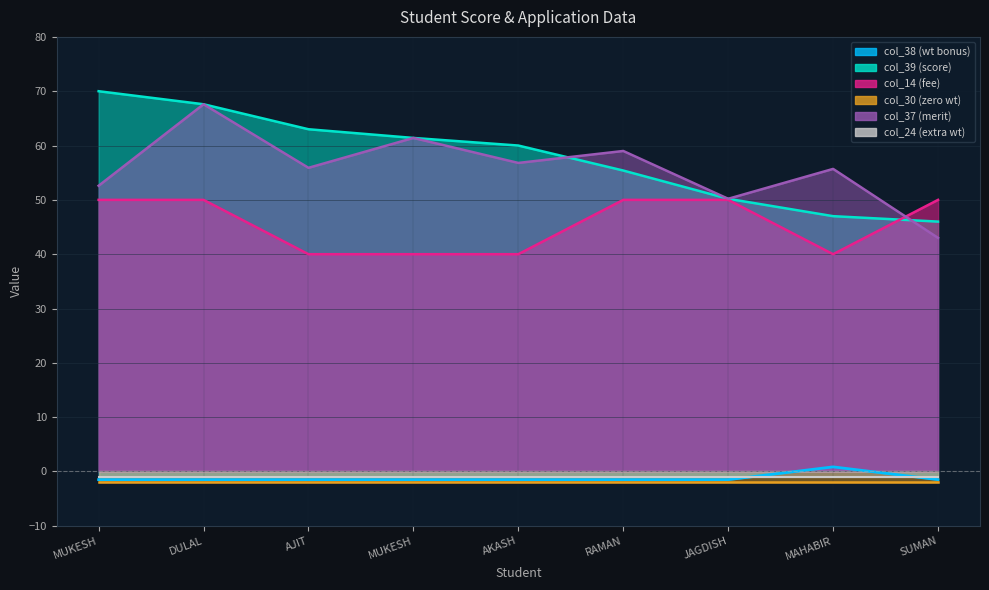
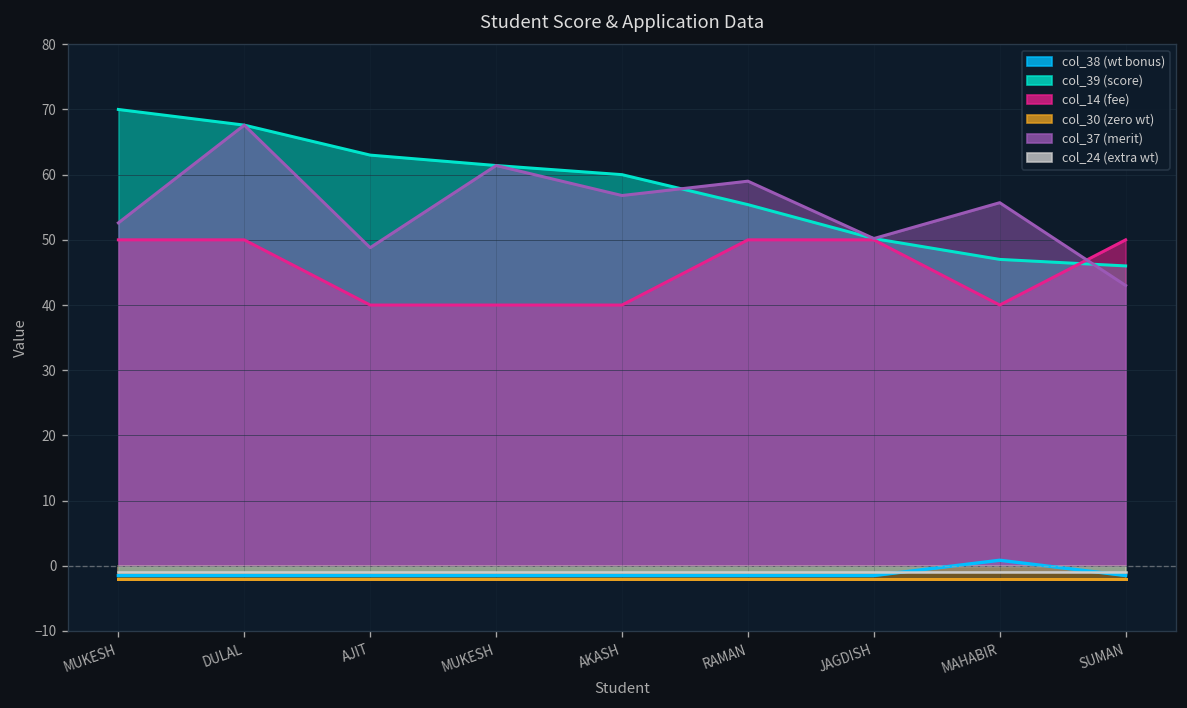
col_37 (merit), AJIT: 56 -> 49
